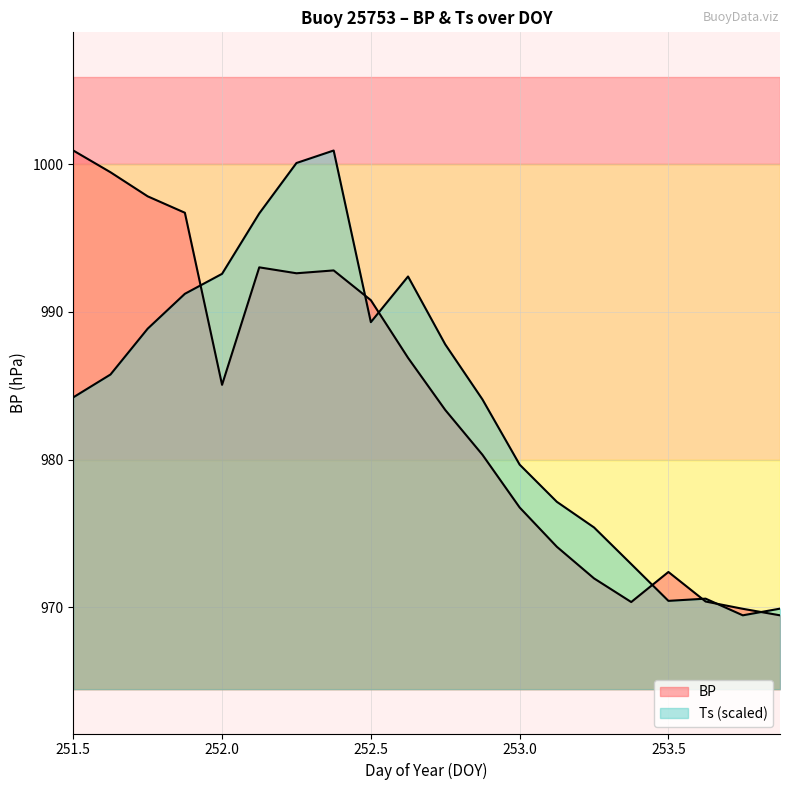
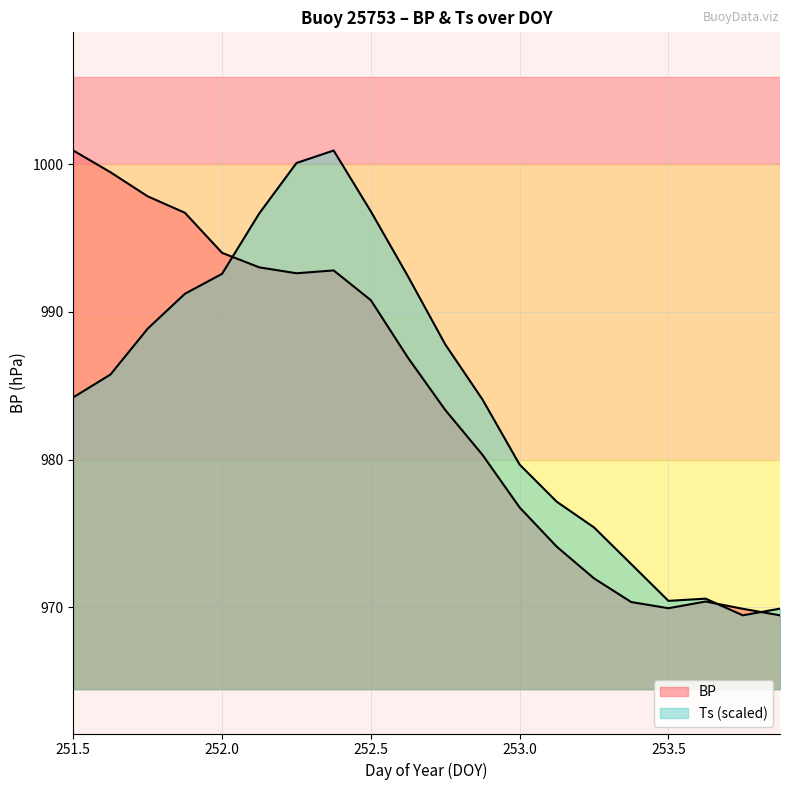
BP, 252.0: 985.1 -> 994.0
Ts (scaled), 252.5: 989.3 -> 996.8
BP, 253.5: 972.4 -> 969.9
